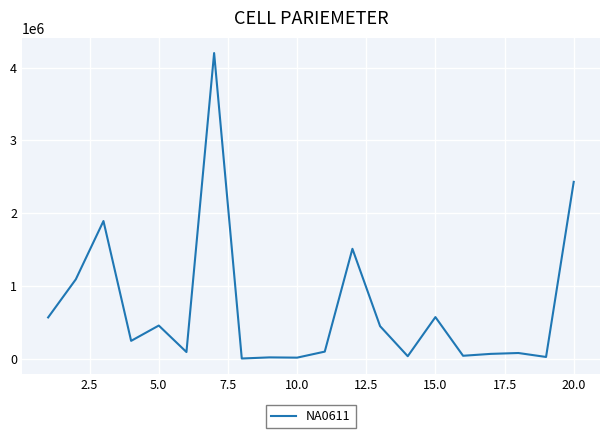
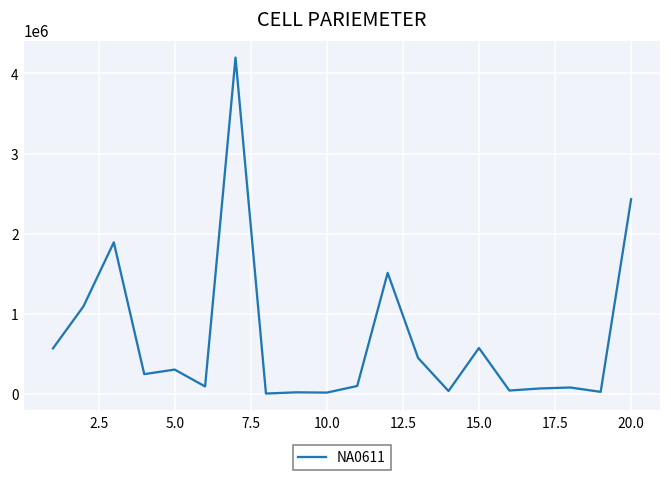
5.0: 500000 -> 300000
